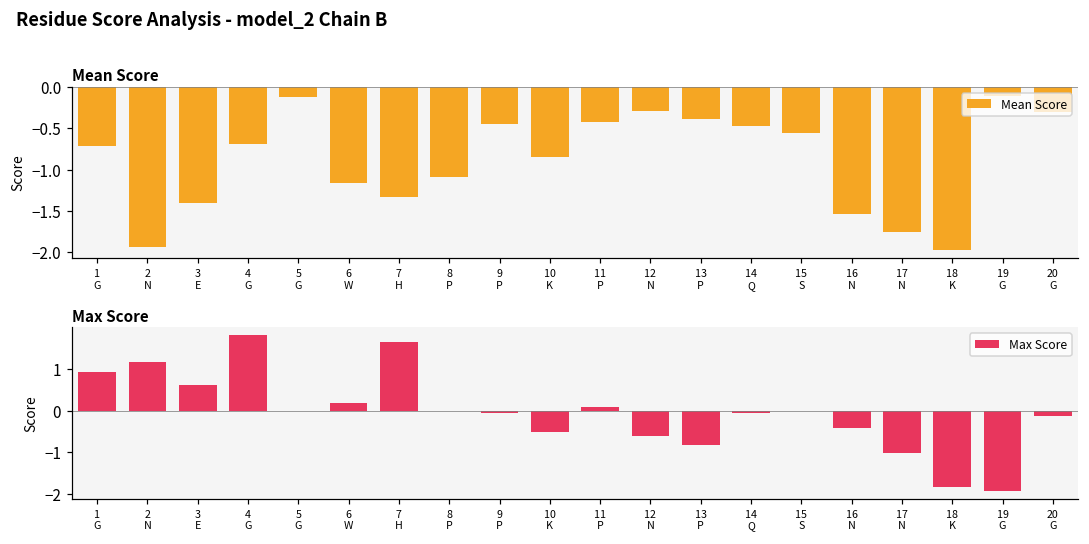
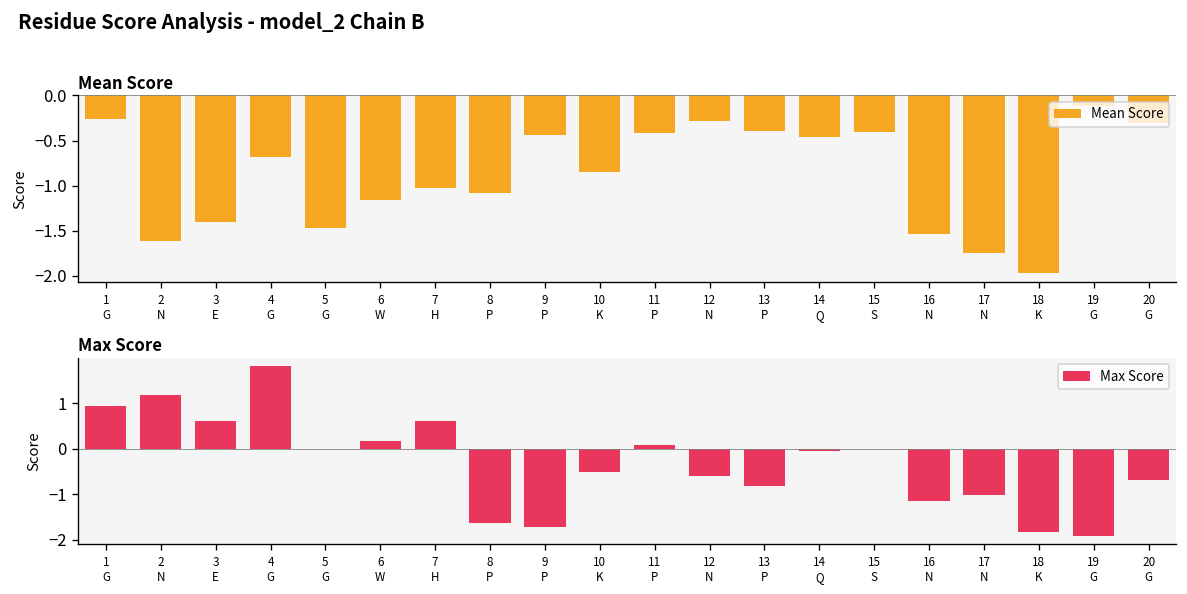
Mean Score, 1 G: -0.7 -> -0.3
Mean Score, 2 N: -1.9 -> -1.6
Mean Score, 5 G: -0.1 -> -1.5
Mean Score, 7 H: -1.3 -> -1.0
Mean Score, 15 S: -0.6 -> -0.4
Max Score, 7 H: 1.7 -> 0.6
Max Score, 8 P: 0.0 -> -1.6
Max Score, 9 P: -0.1 -> -1.7
Max Score, 16 N: -0.4 -> -1.1
Max Score, 20 G: -0.1 -> -0.7
